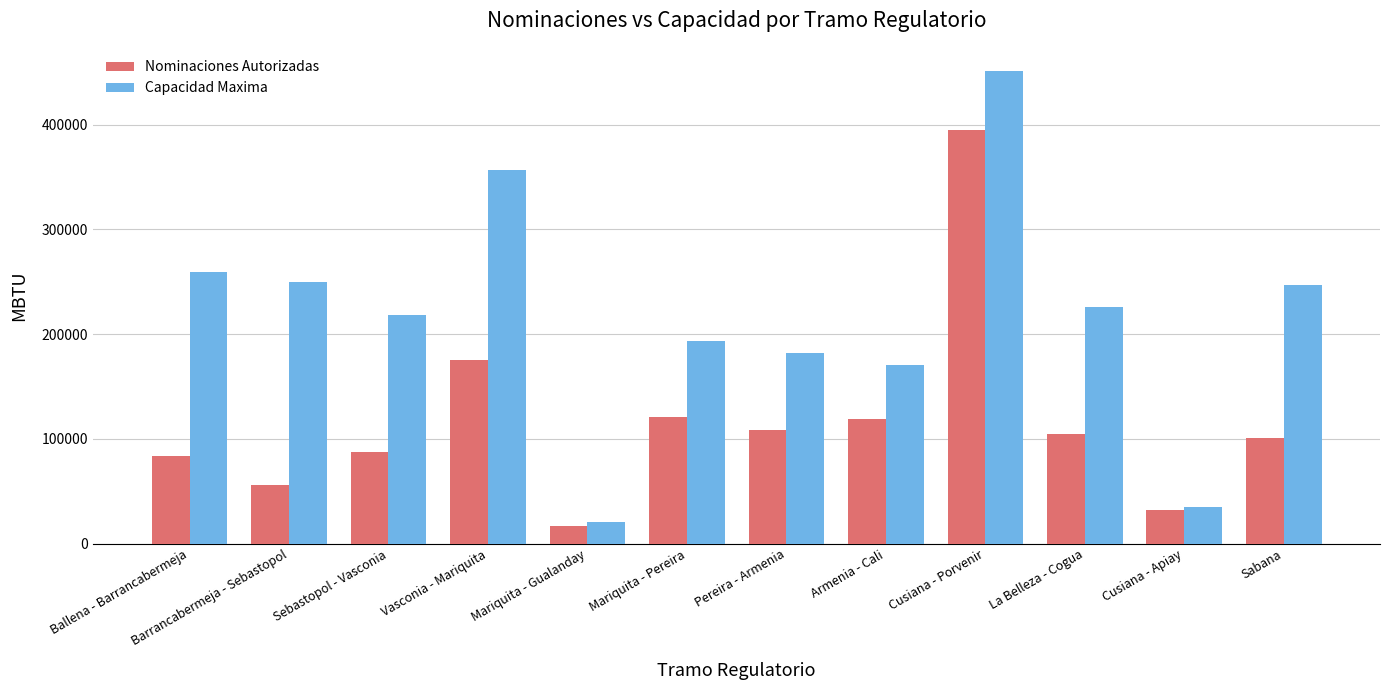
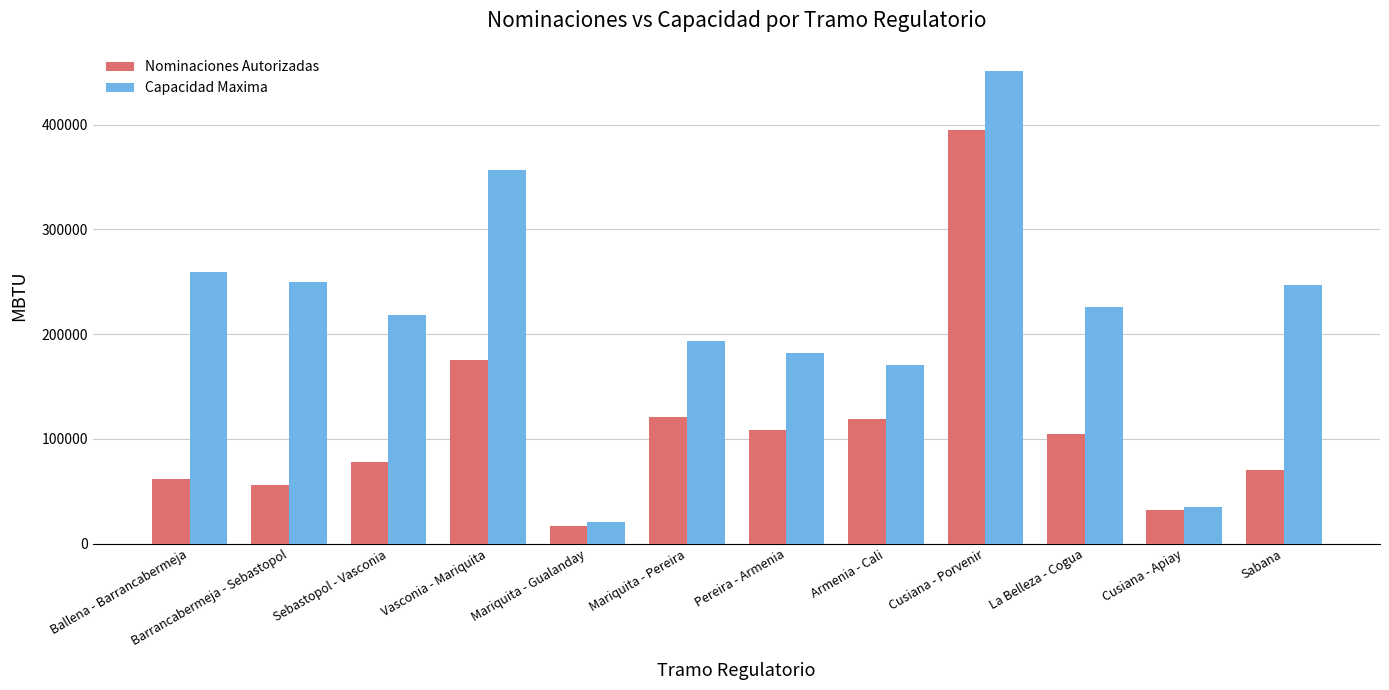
Nominaciones Autorizadas, Ballena - Barrancabermeja: 84000 -> 62000
Nominaciones Autorizadas, Sebastopol - Vasconia: 88000 -> 78000
Nominaciones Autorizadas, Sabana: 101000 -> 70000
